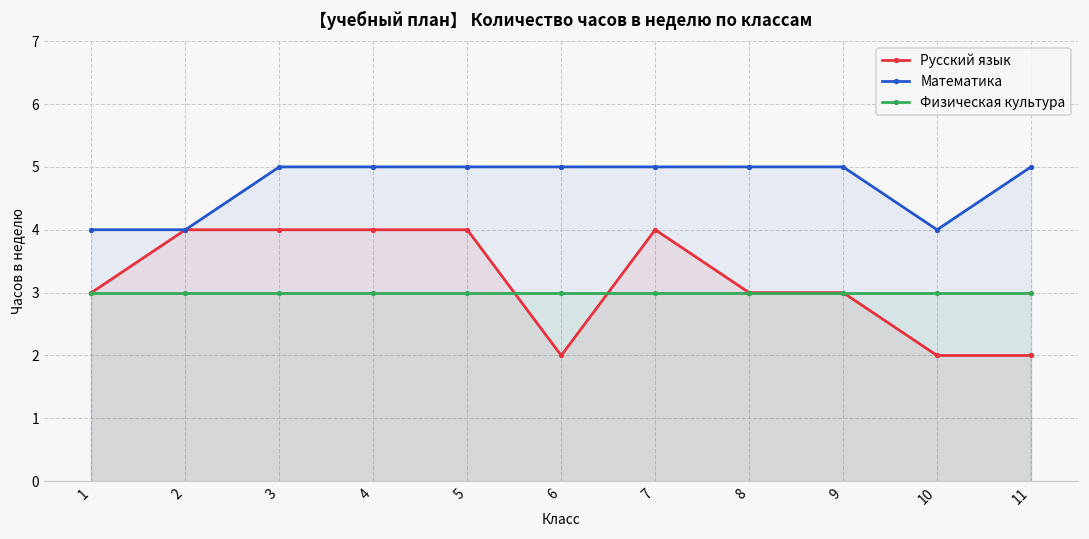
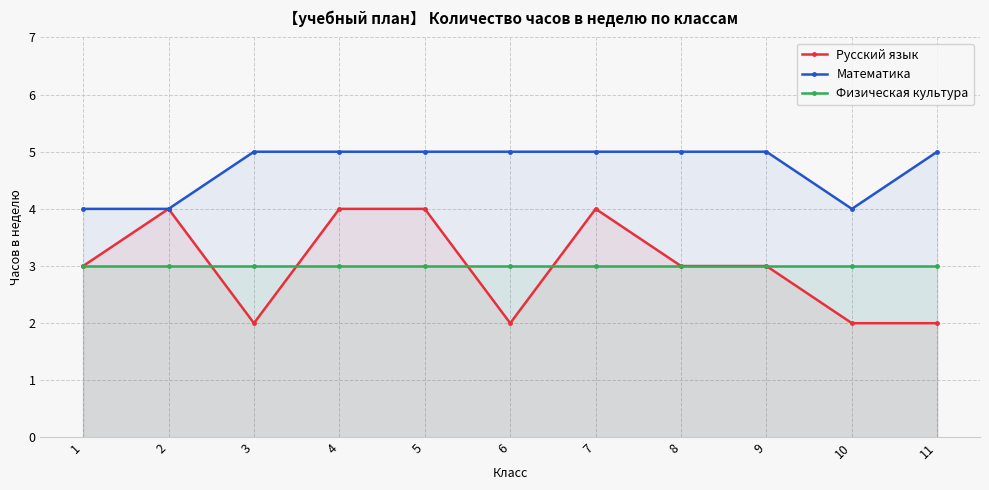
Русский язык, 3: 4 -> 2
